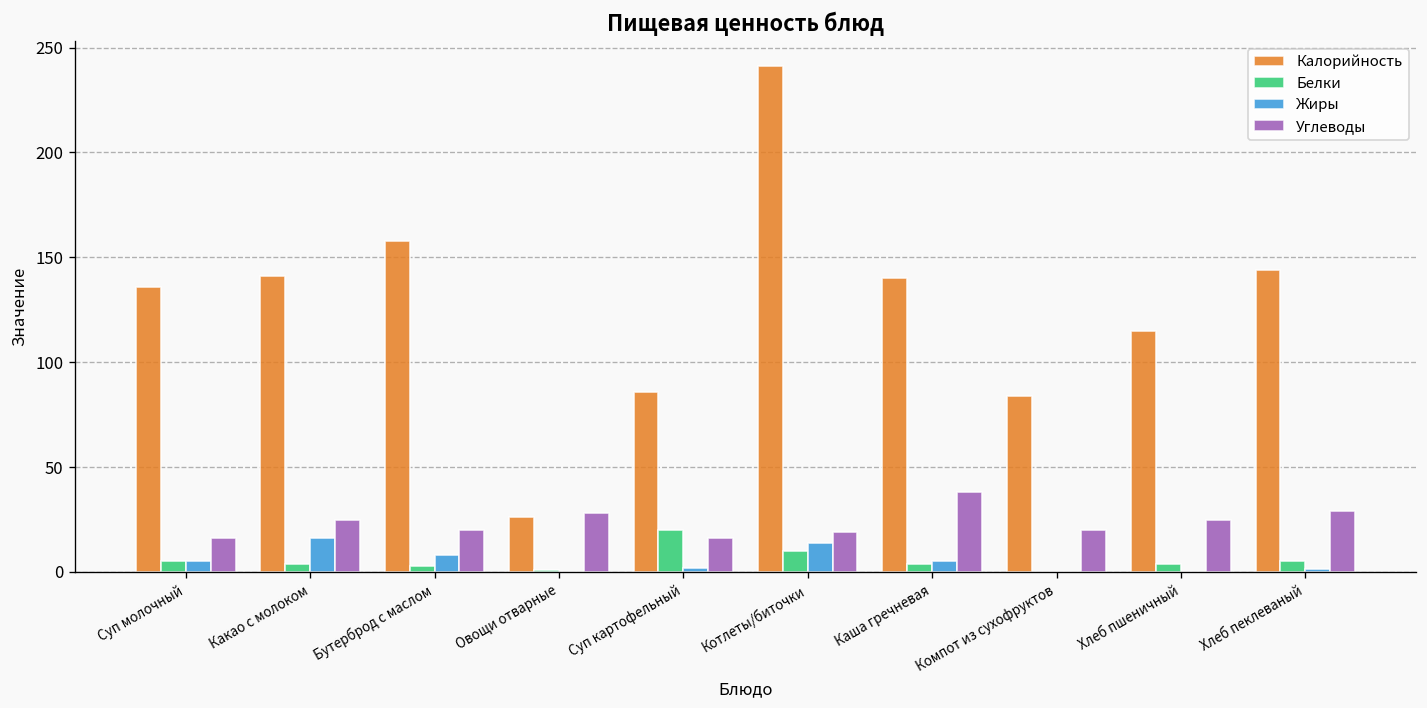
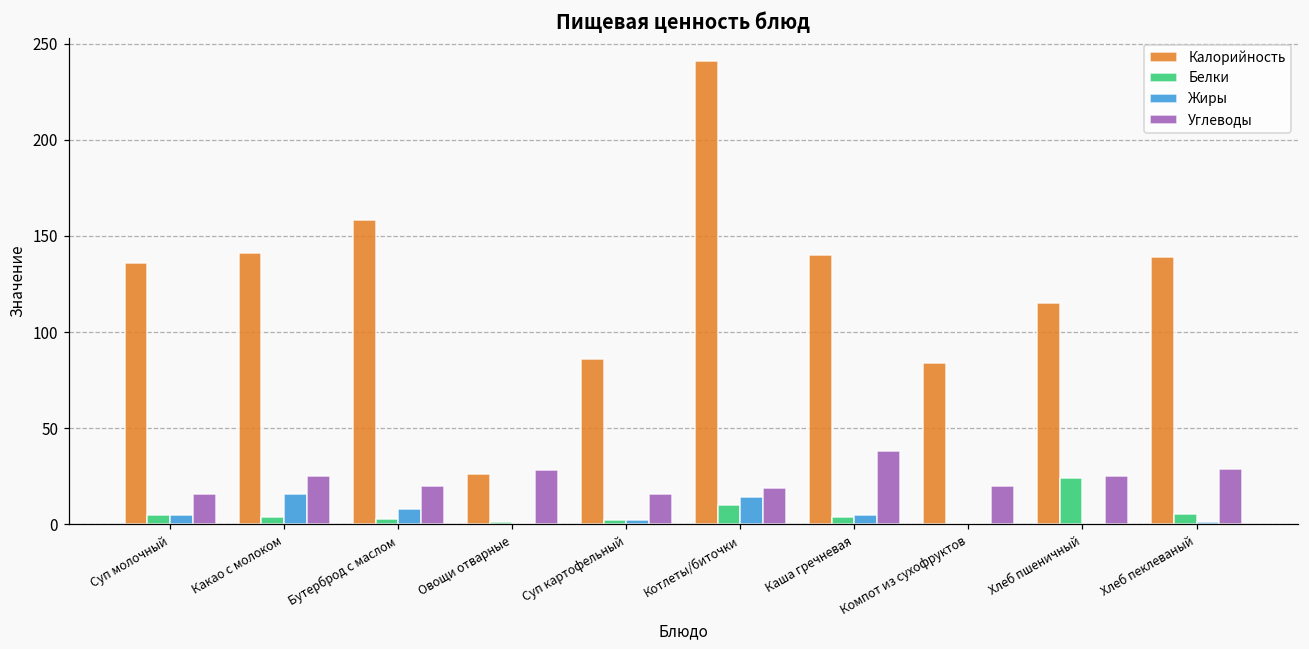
Белки, Суп картофельный: 20 -> 2
Белки, Хлеб пшеничный: 4 -> 24
Калорийность, Хлеб пеклеваный: 144 -> 139
